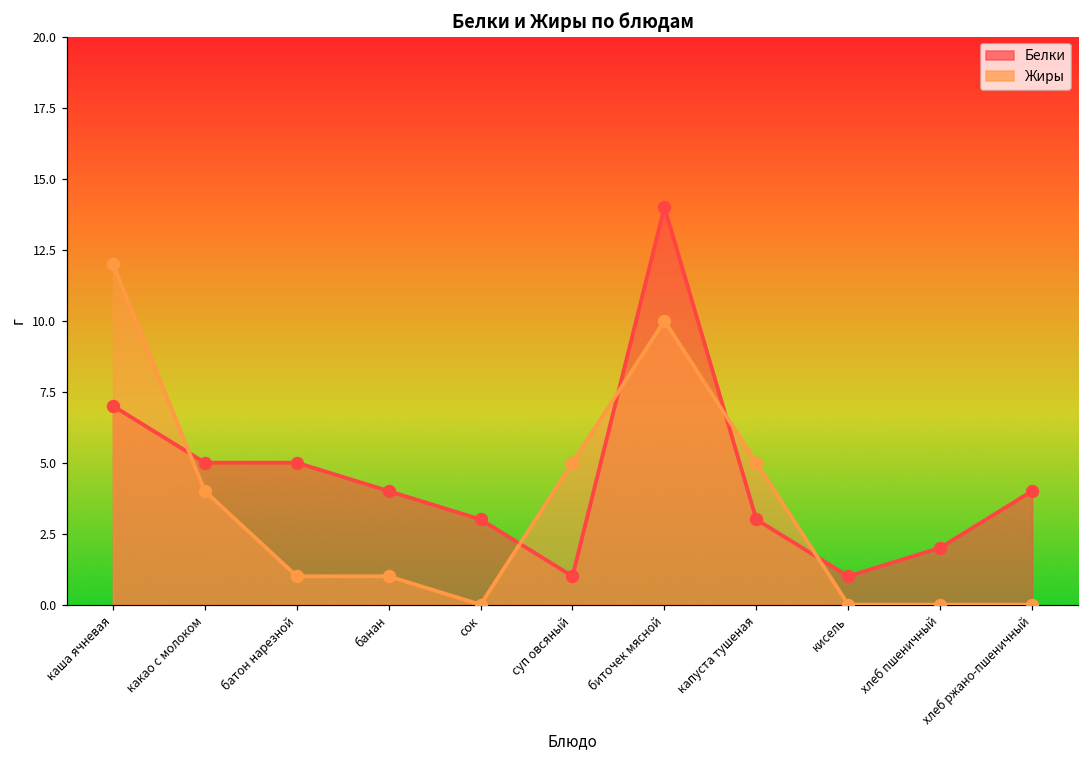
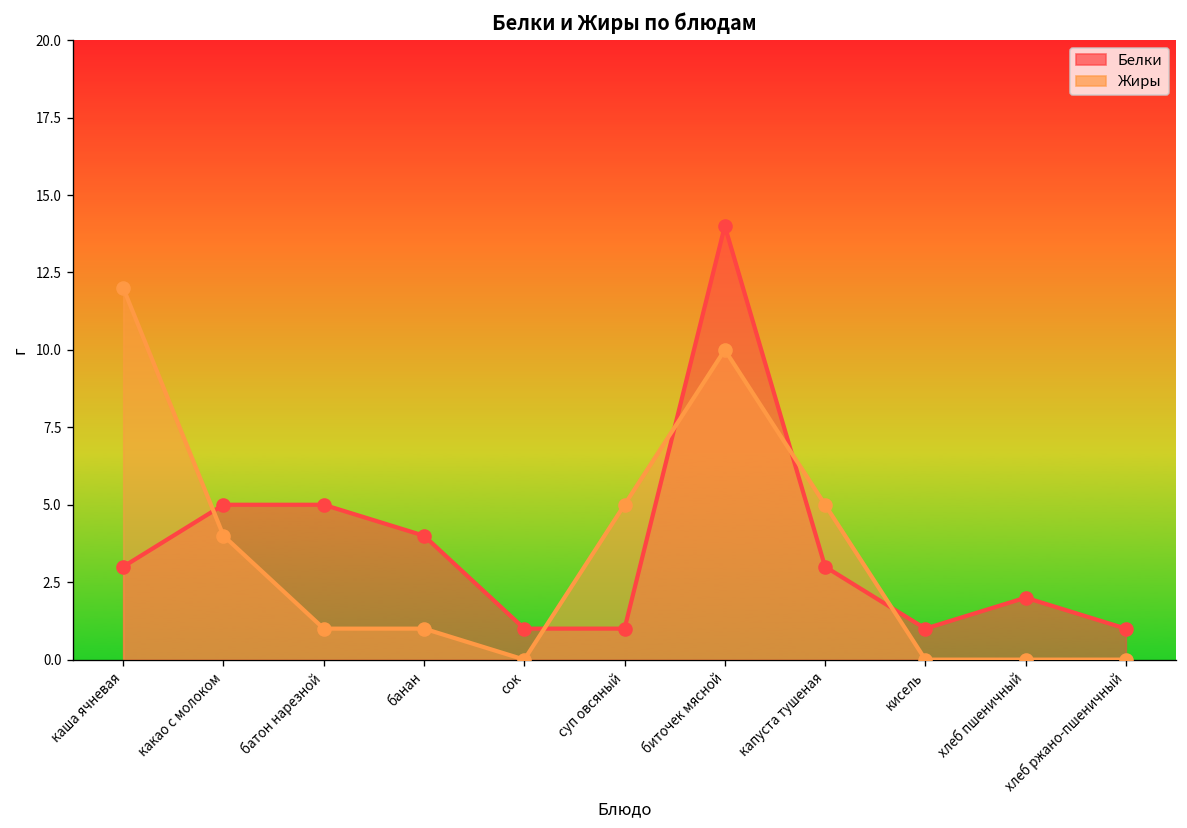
Белки, каша ячневая: 7 -> 3
Белки, сок: 3 -> 1
Белки, хлеб ржано-пшеничный: 4 -> 1
